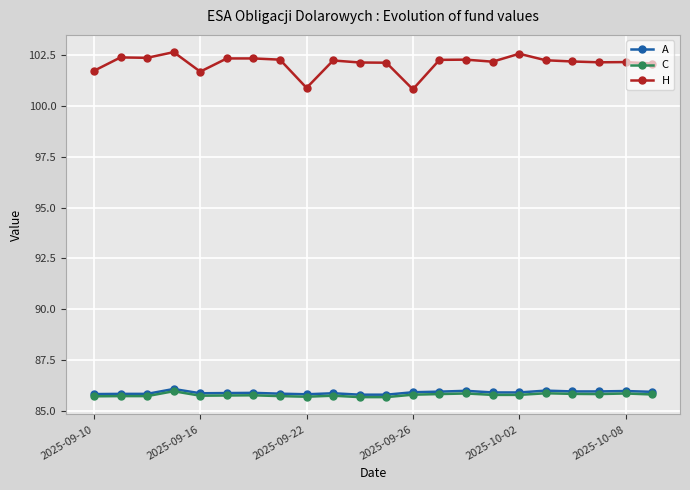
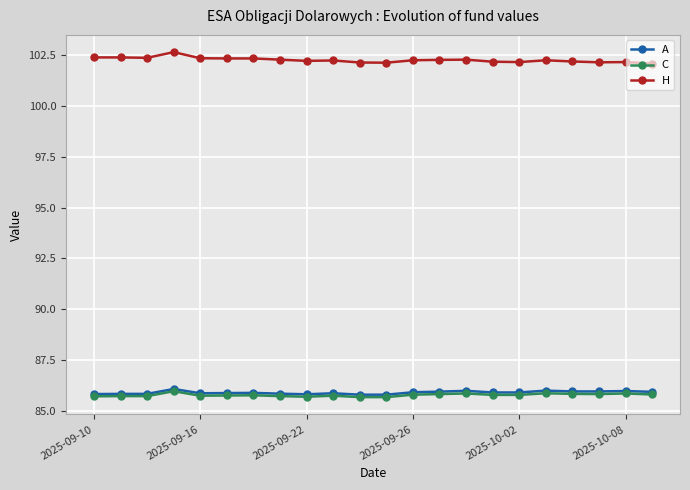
H, 2025-09-10: 101.7 -> 102.4
H, 2025-09-16: 101.7 -> 102.4
H, 2025-09-22: 100.9 -> 102.2
H, 2025-09-26: 100.8 -> 102.3
H, 2025-10-02: 102.6 -> 102.2
